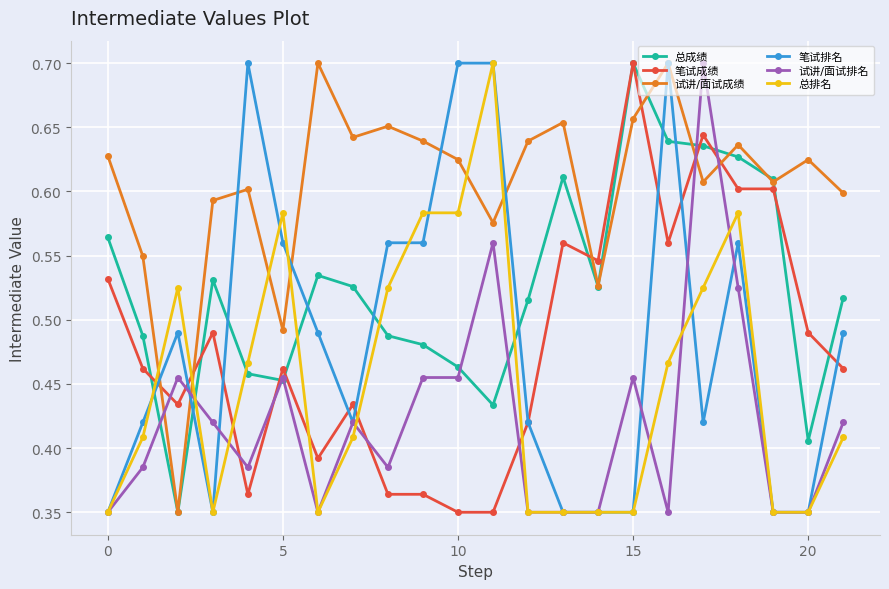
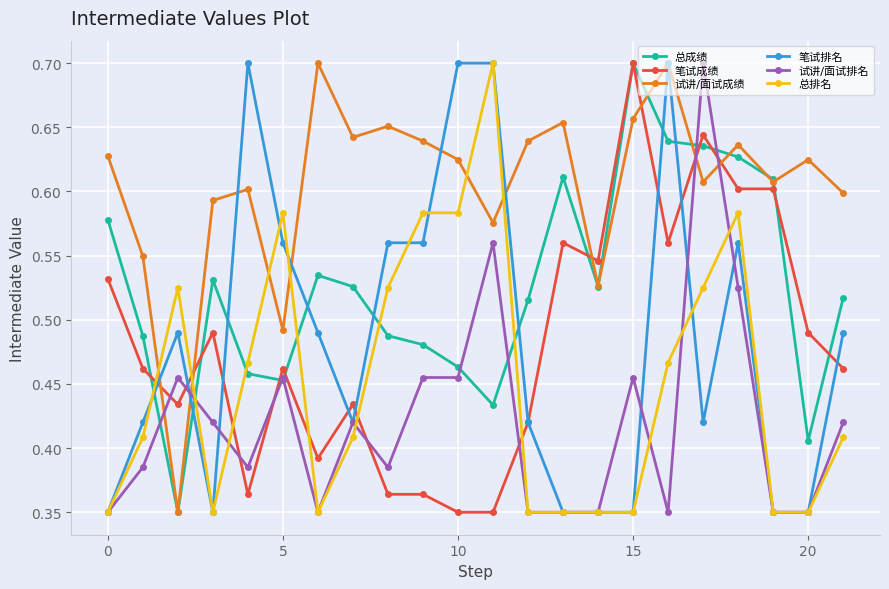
总成绩, 0: 0.564 -> 0.578
